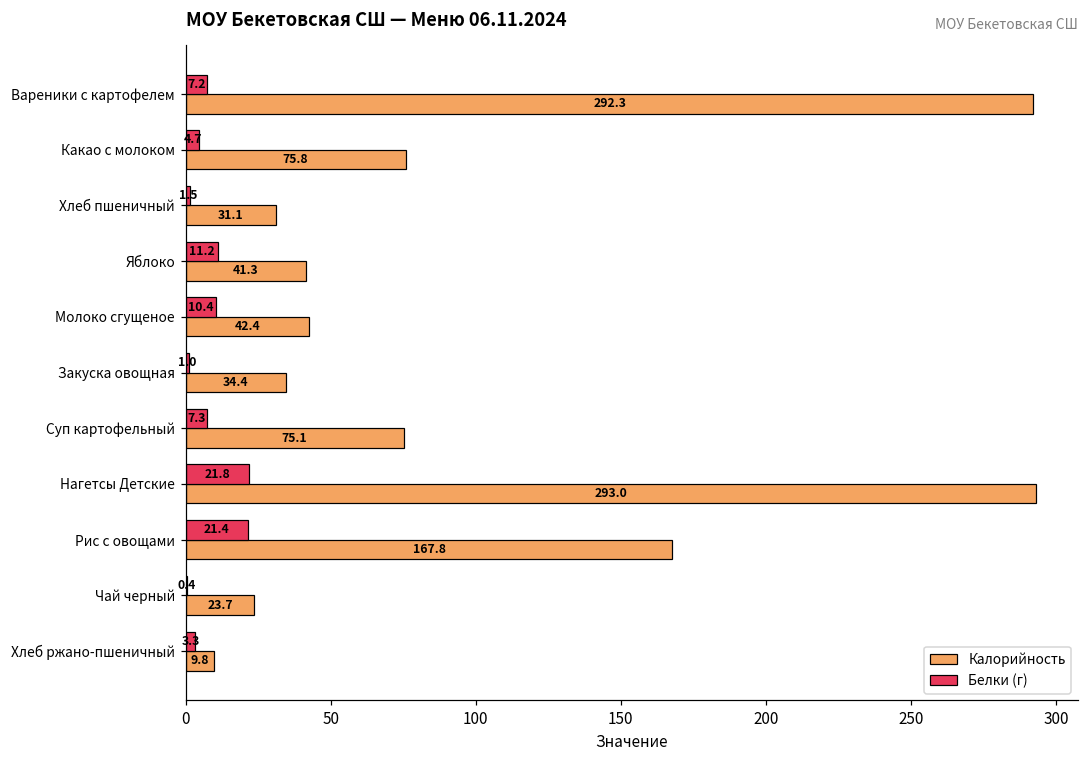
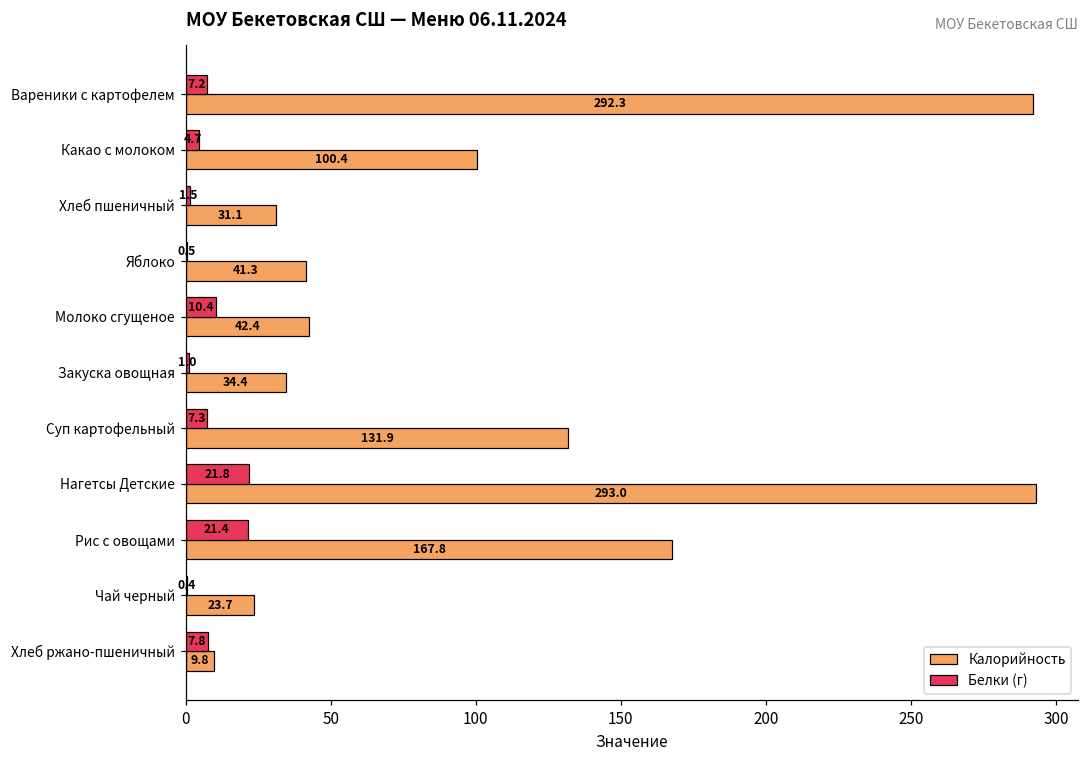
Калорийность, Какао с молоком: 75.8 -> 100.4
Белки (г), Яблоко: 11.2 -> 0.5
Калорийность, Суп картофельный: 75.1 -> 131.9
Белки (г), Хлеб ржано-пшеничный: 3.3 -> 7.8
